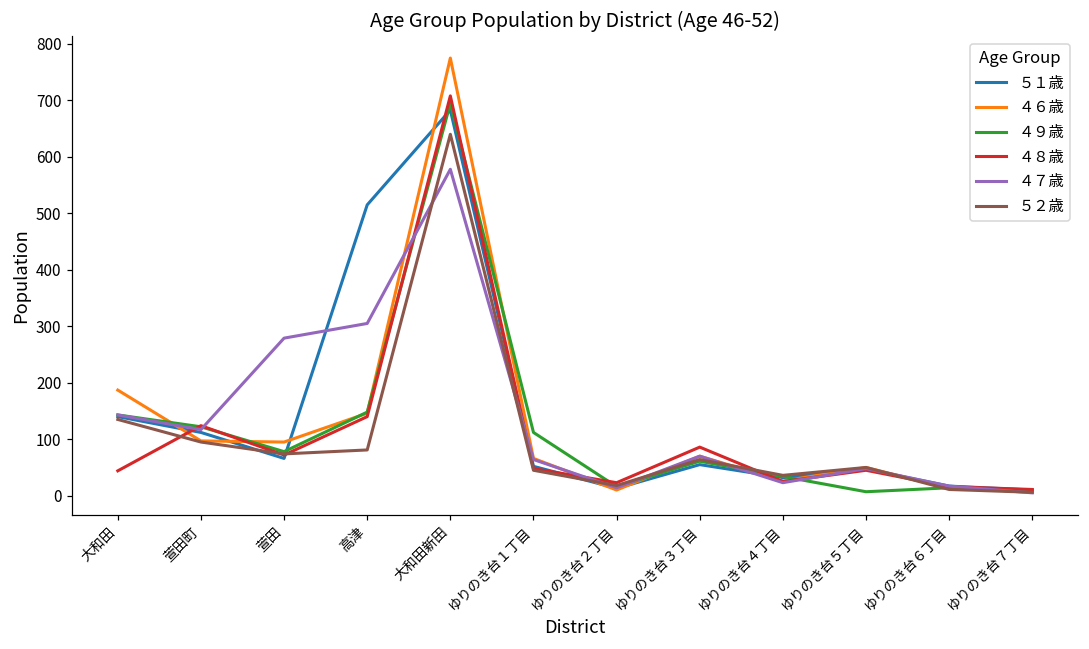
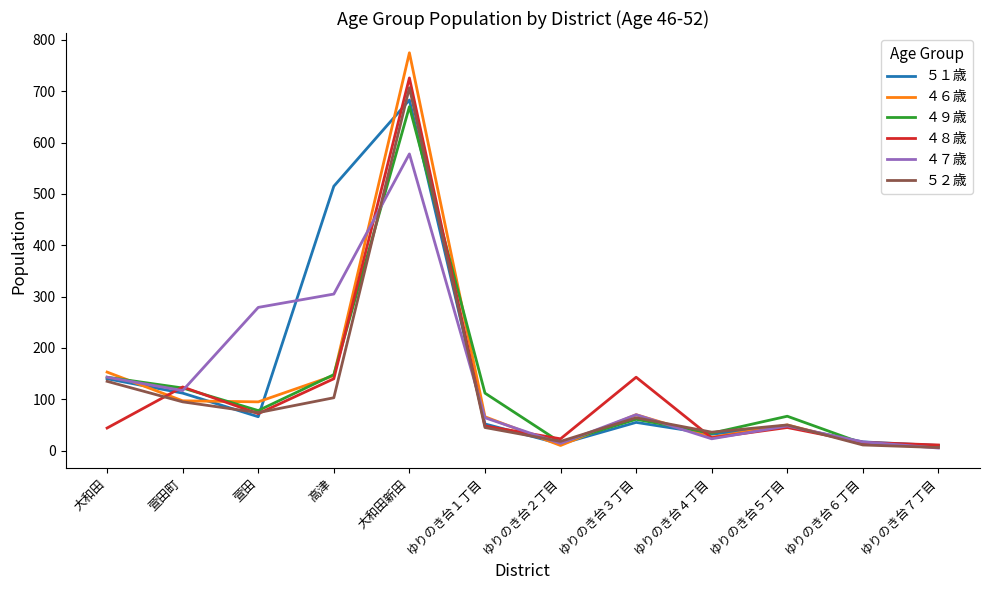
４６歳, 大和田: 190 -> 150
５２歳, 高津: 80 -> 100
４９歳, 大和田新田: 700 -> 670
４８歳, 大和田新田: 710 -> 730
５２歳, 大和田新田: 640 -> 710
４８歳, ゆりのき台３丁目: 90 -> 140
４９歳, ゆりのき台５丁目: 10 -> 70
